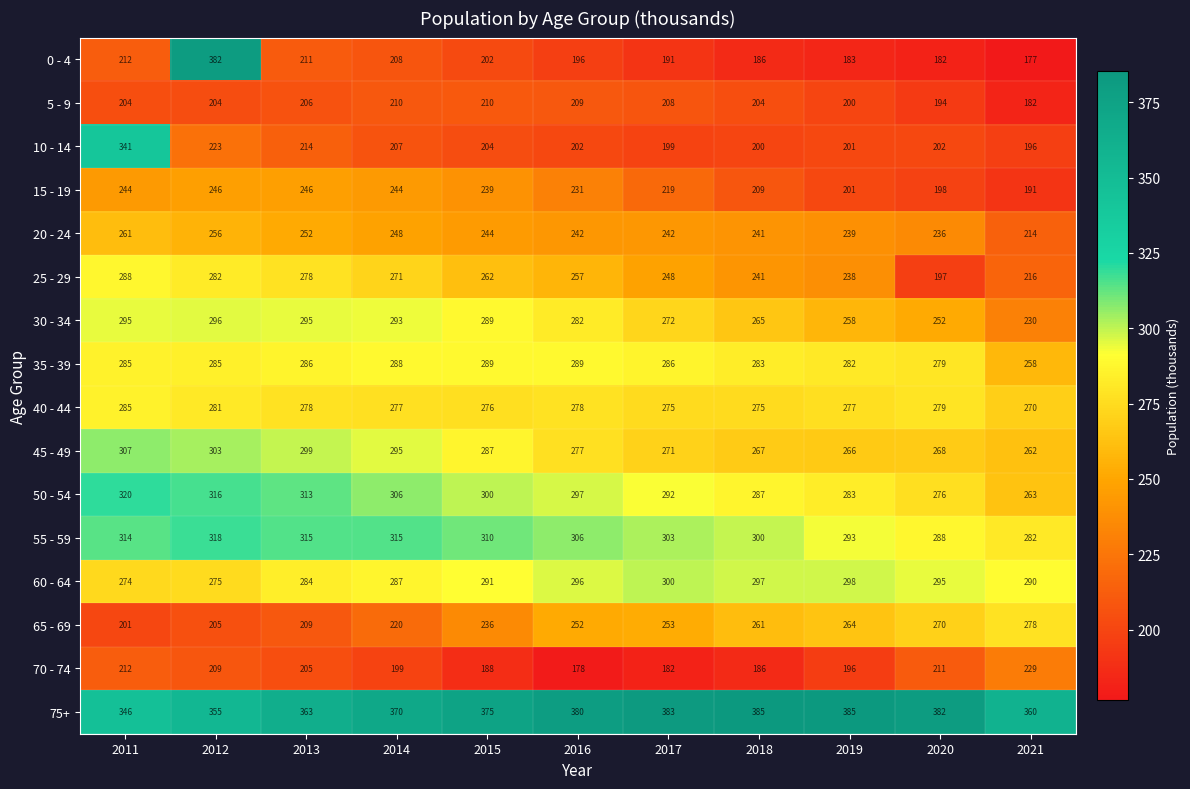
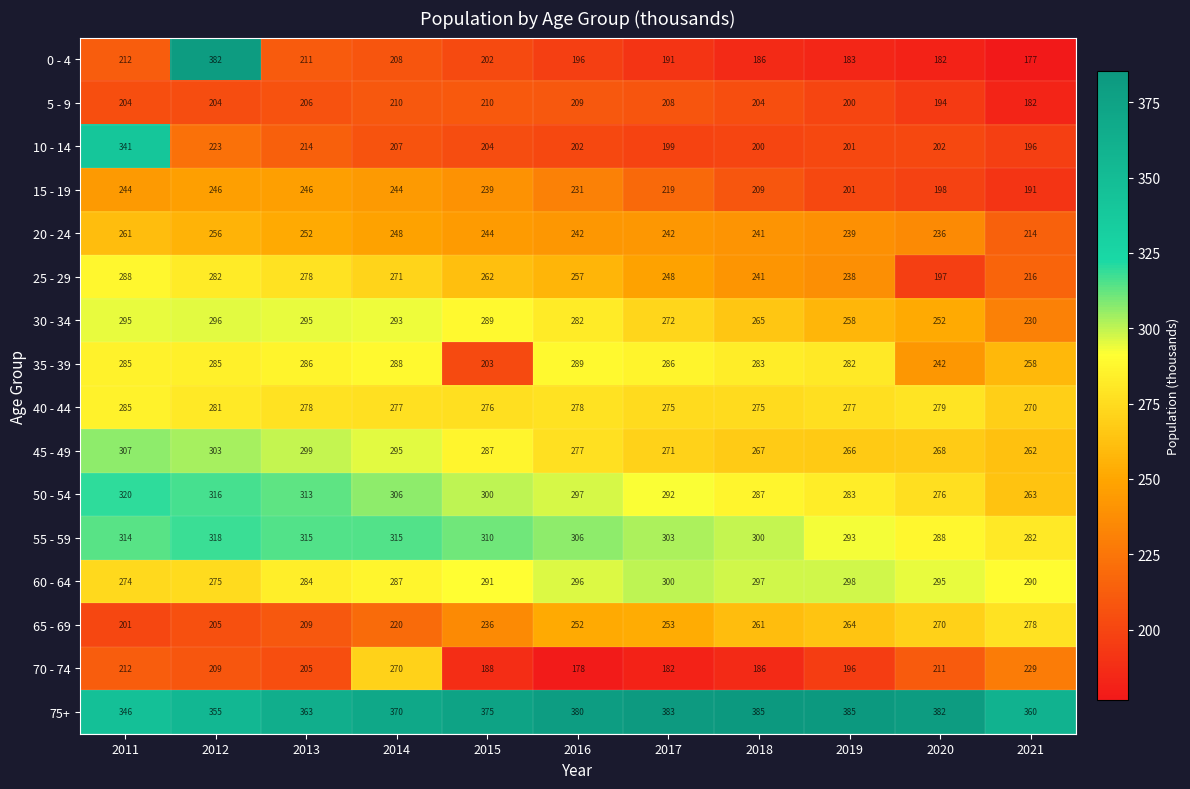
35 - 39, 2015: 289 -> 203
35 - 39, 2020: 279 -> 242
70 - 74, 2014: 199 -> 270
